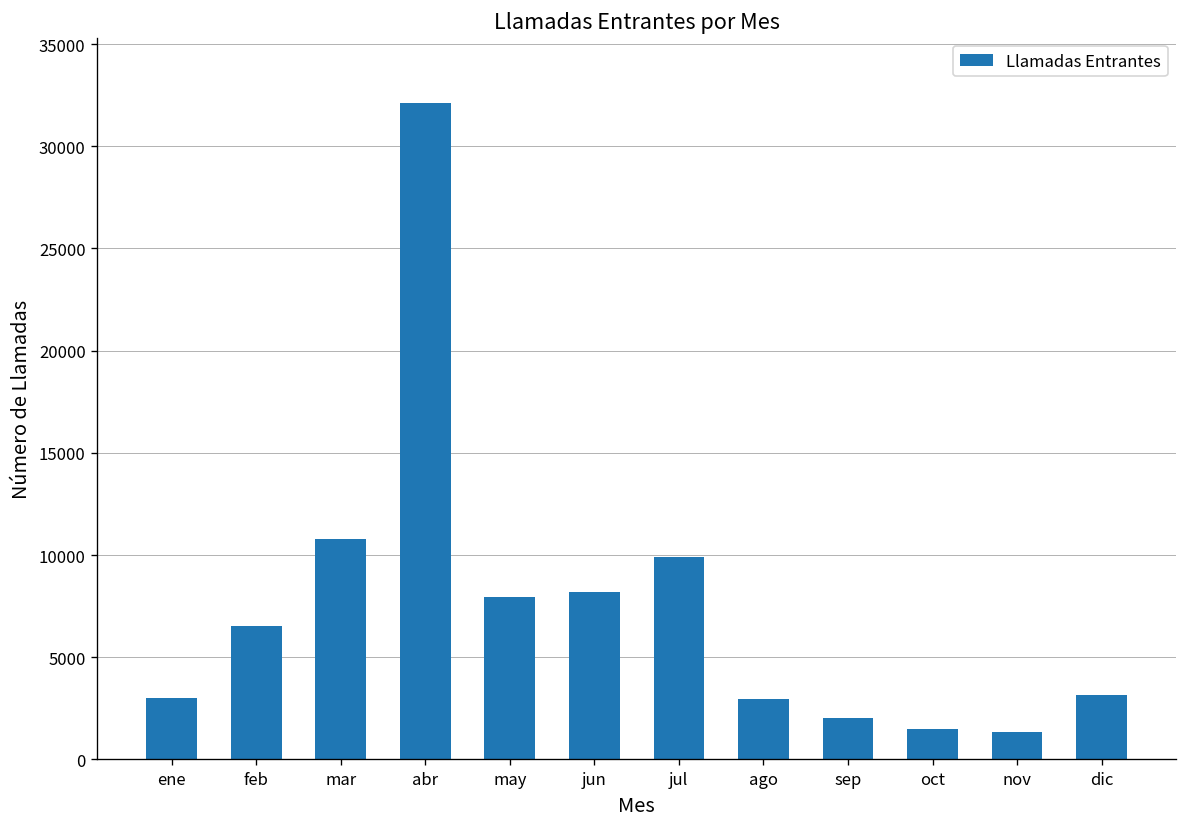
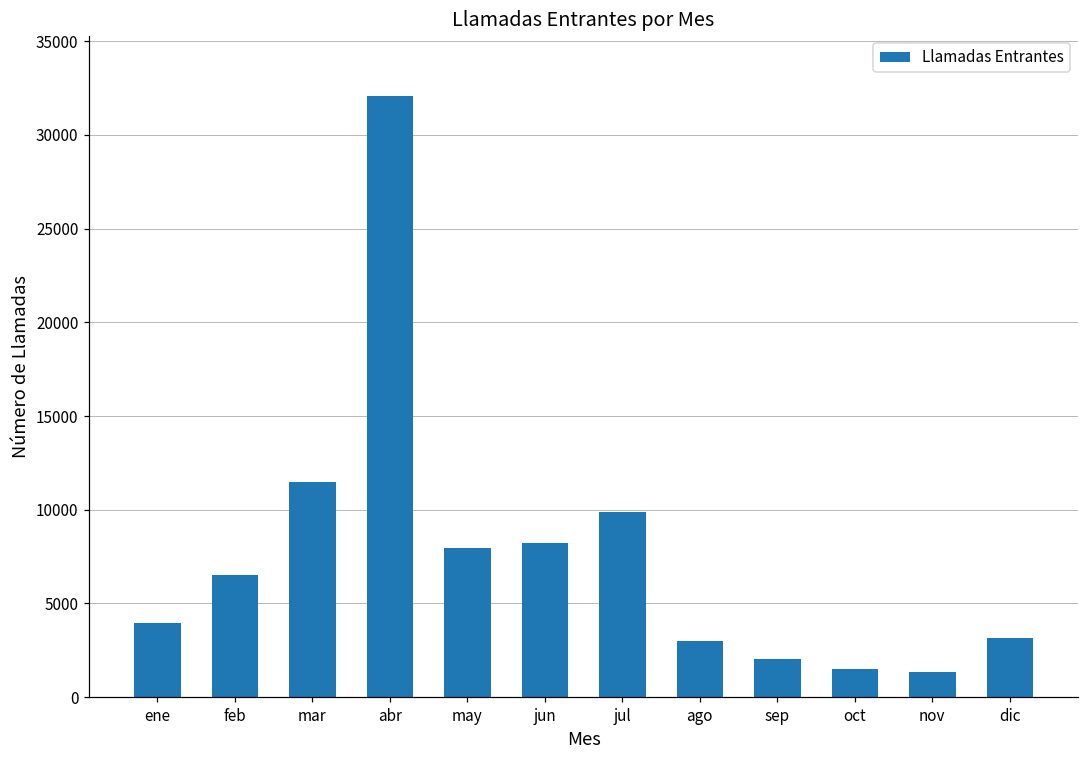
ene: 3000 -> 3900
mar: 10800 -> 11500
